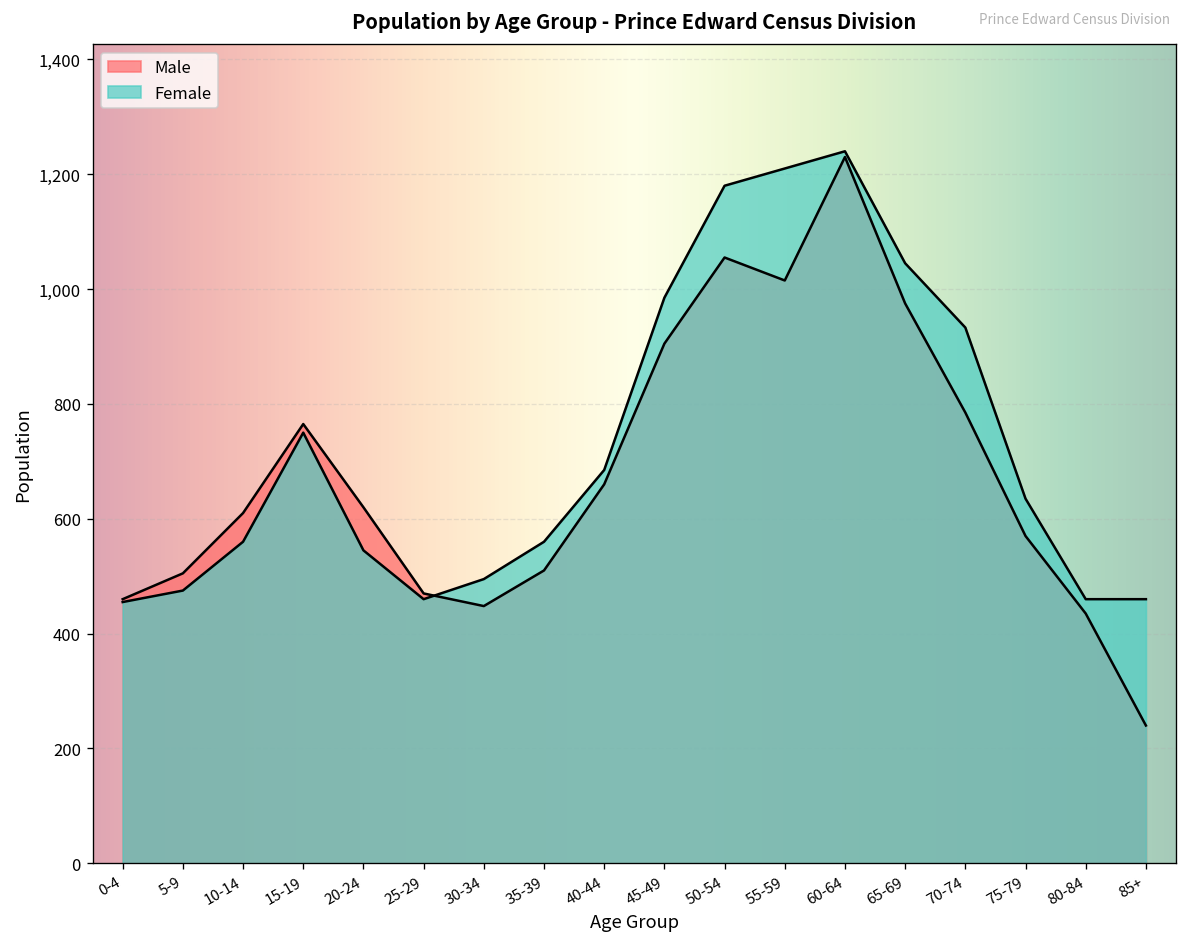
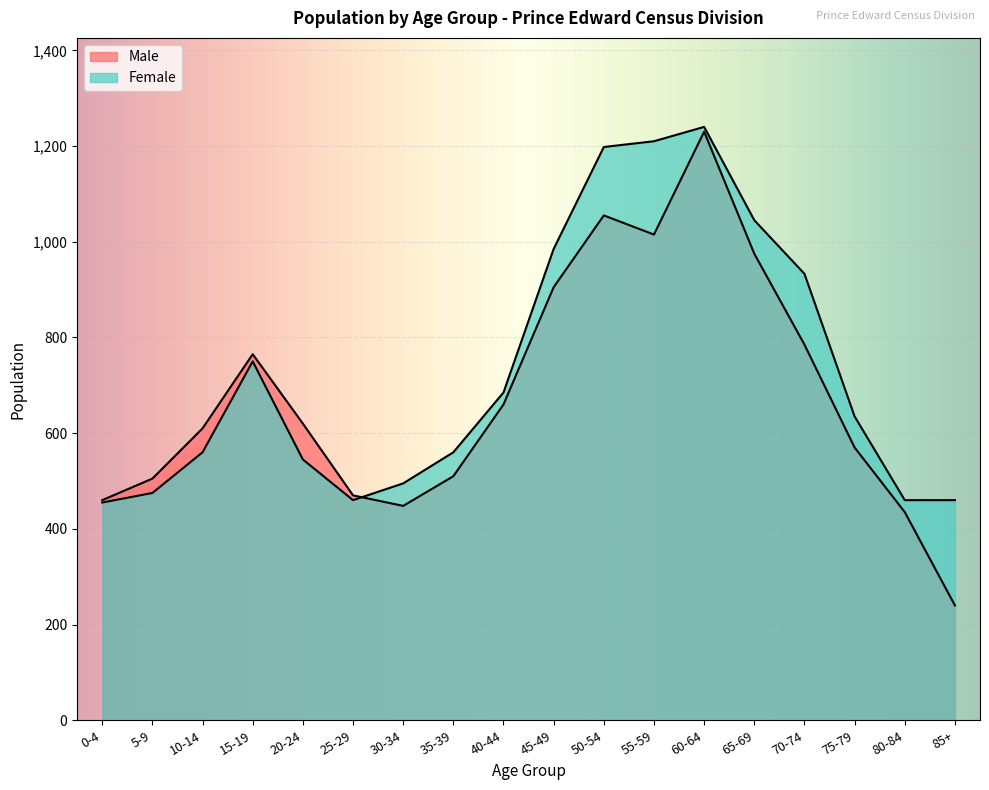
Female, 50-54: 1,180 -> 1,200
